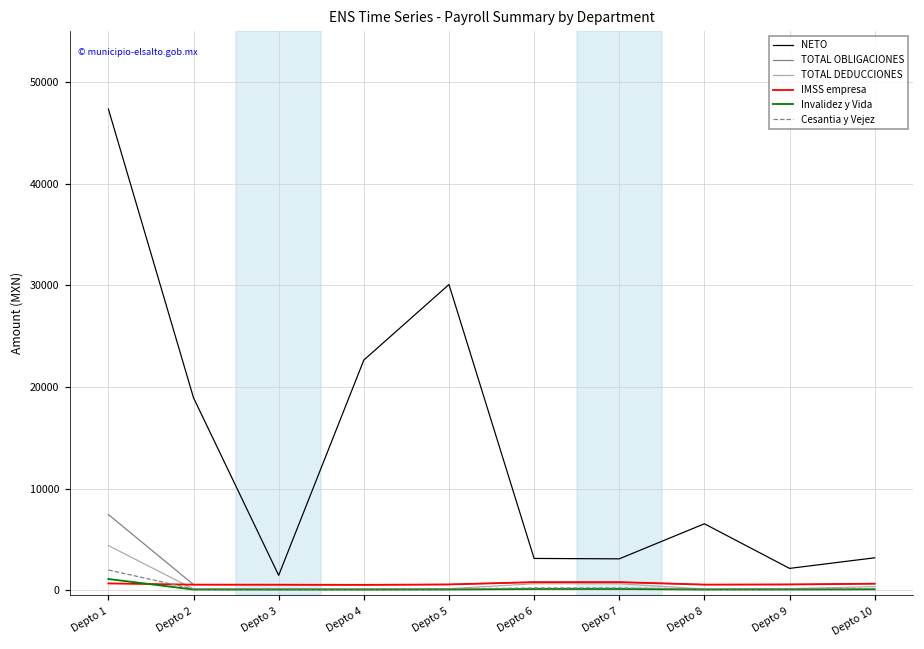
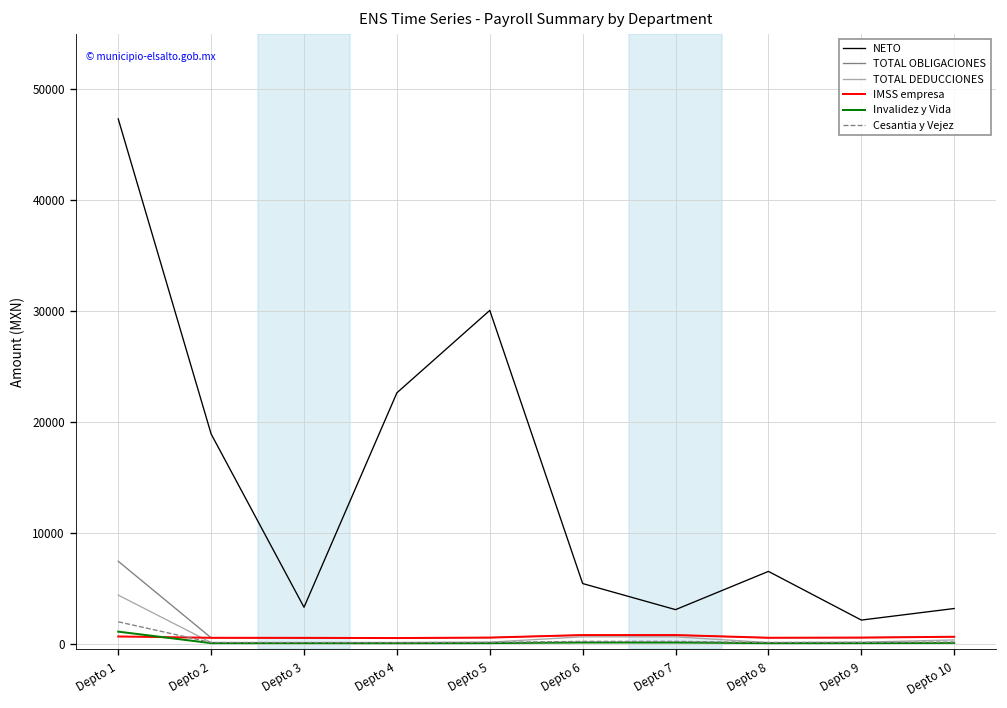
NETO, Depto 3: 1000 -> 3000
NETO, Depto 6: 3000 -> 5000
